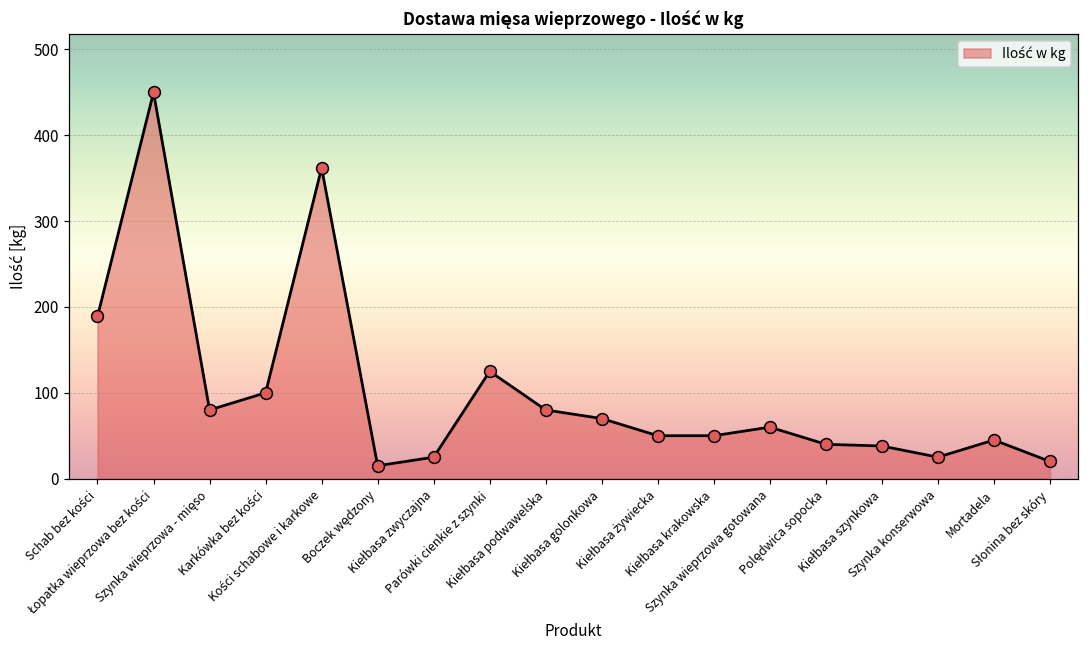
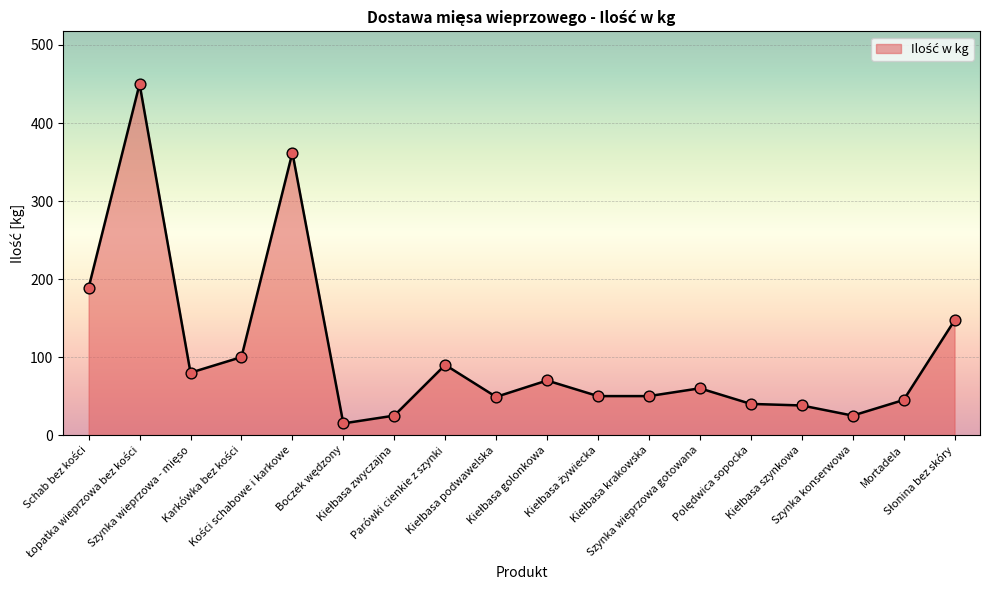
Parówki cienkie z szynki: 130 -> 90
Kiełbasa podwawelska: 80 -> 50
Słonina bez skóry: 20 -> 150
